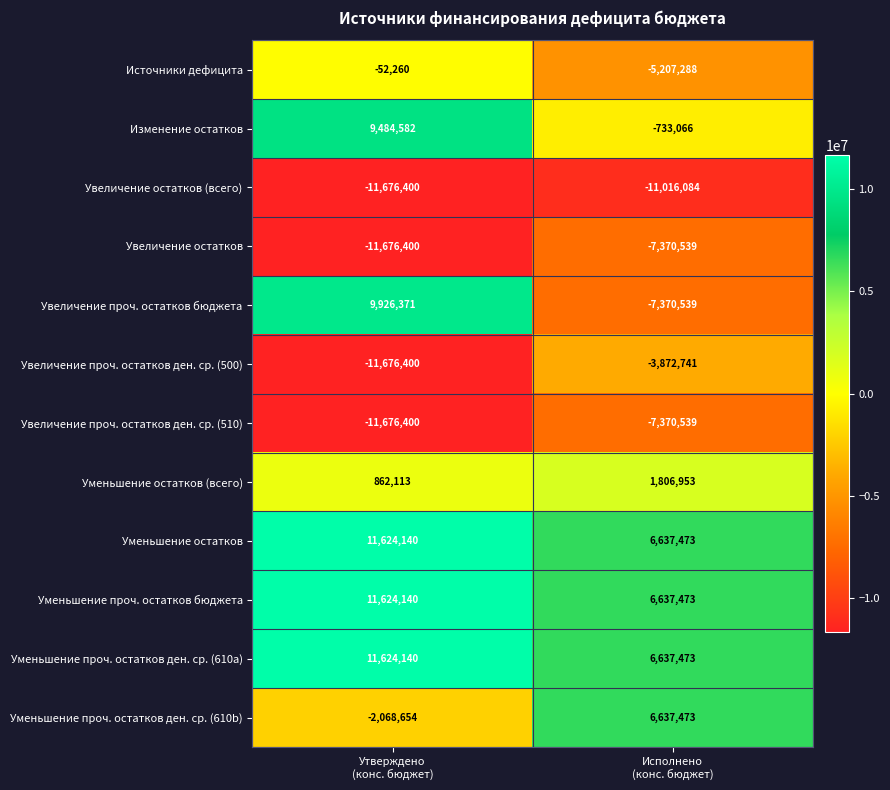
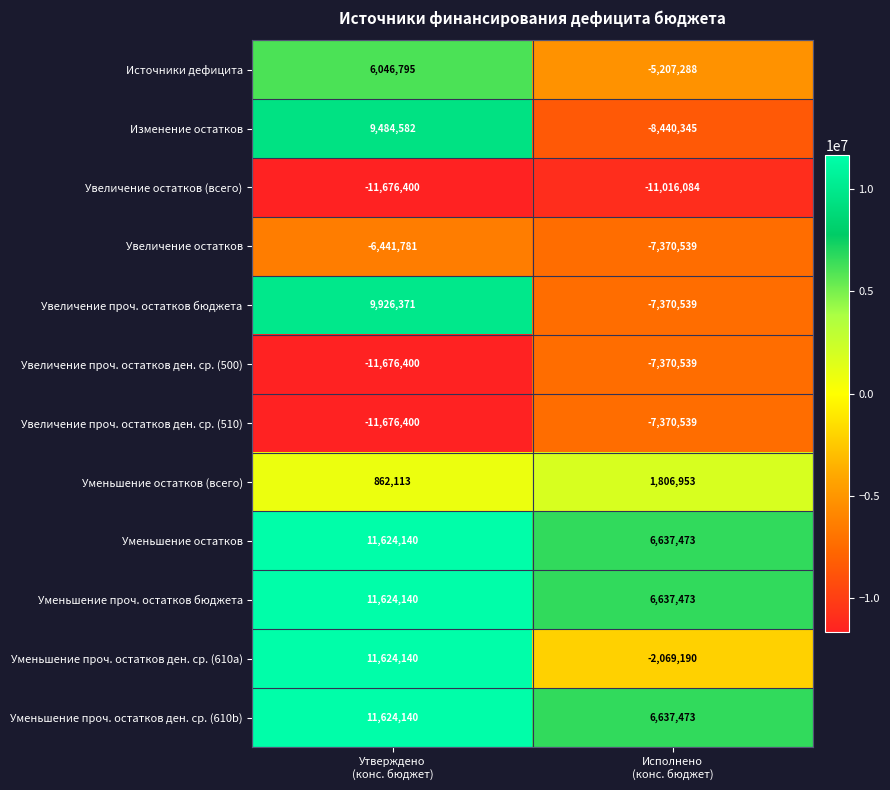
Источники дефицита, Утверждено (конс. бюджет): -52,260 -> 6,046,795
Изменение остатков, Исполнено (конс. бюджет): -733,066 -> -8,440,345
Увеличение остатков, Утверждено (конс. бюджет): -11,676,400 -> -6,441,781
Увеличение проч. остатков ден. ср. (500), Исполнено (конс. бюджет): -3,872,741 -> -7,370,539
Уменьшение проч. остатков ден. ср. (610a), Исполнено (конс. бюджет): 6,637,473 -> -2,069,190
Уменьшение проч. остатков ден. ср. (610b), Утверждено (конс. бюджет): -2,068,654 -> 11,624,140
